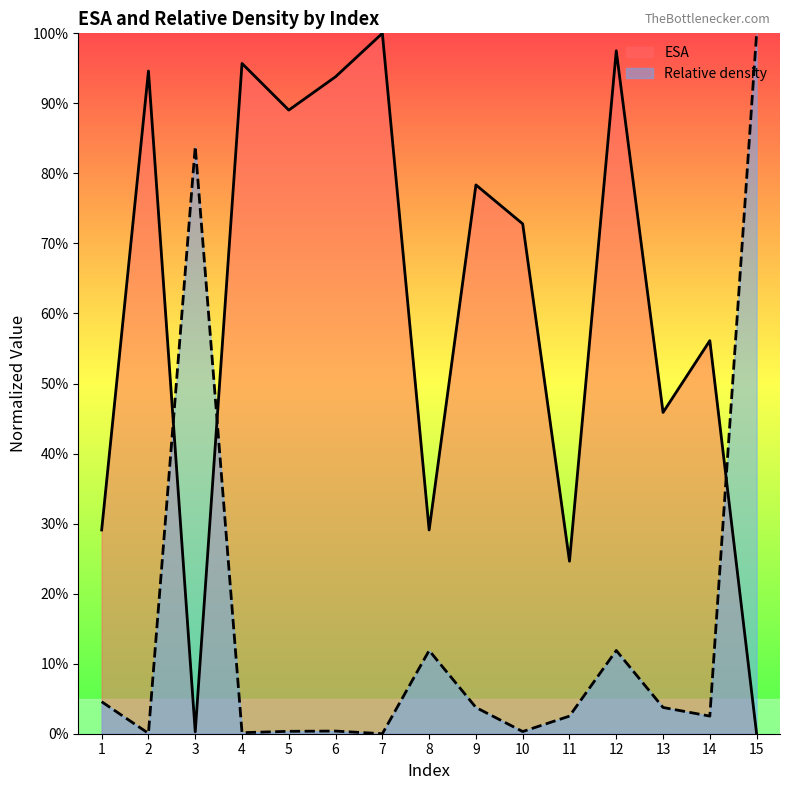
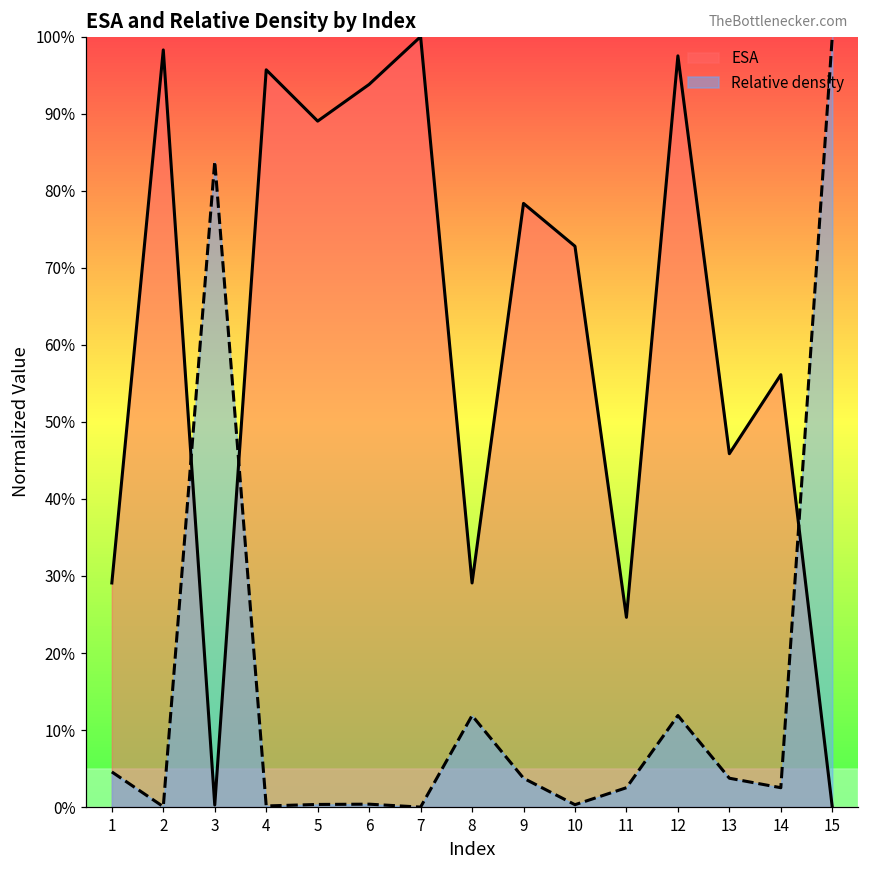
ESA, 2: 95% -> 98%
